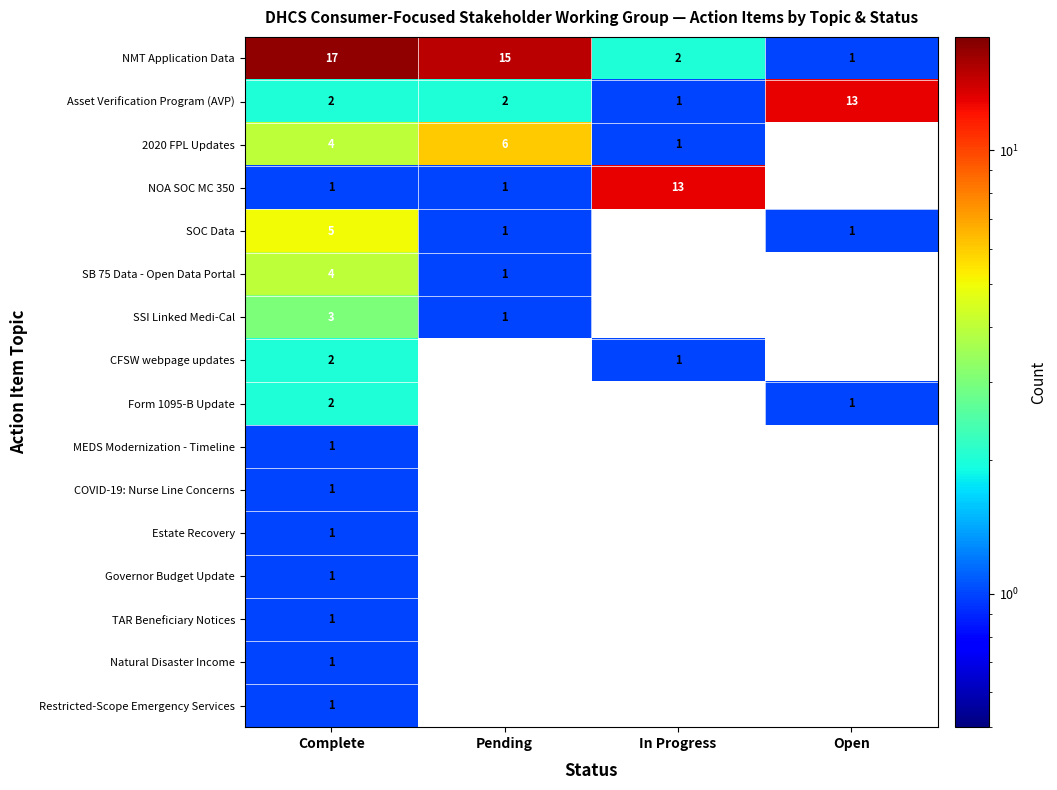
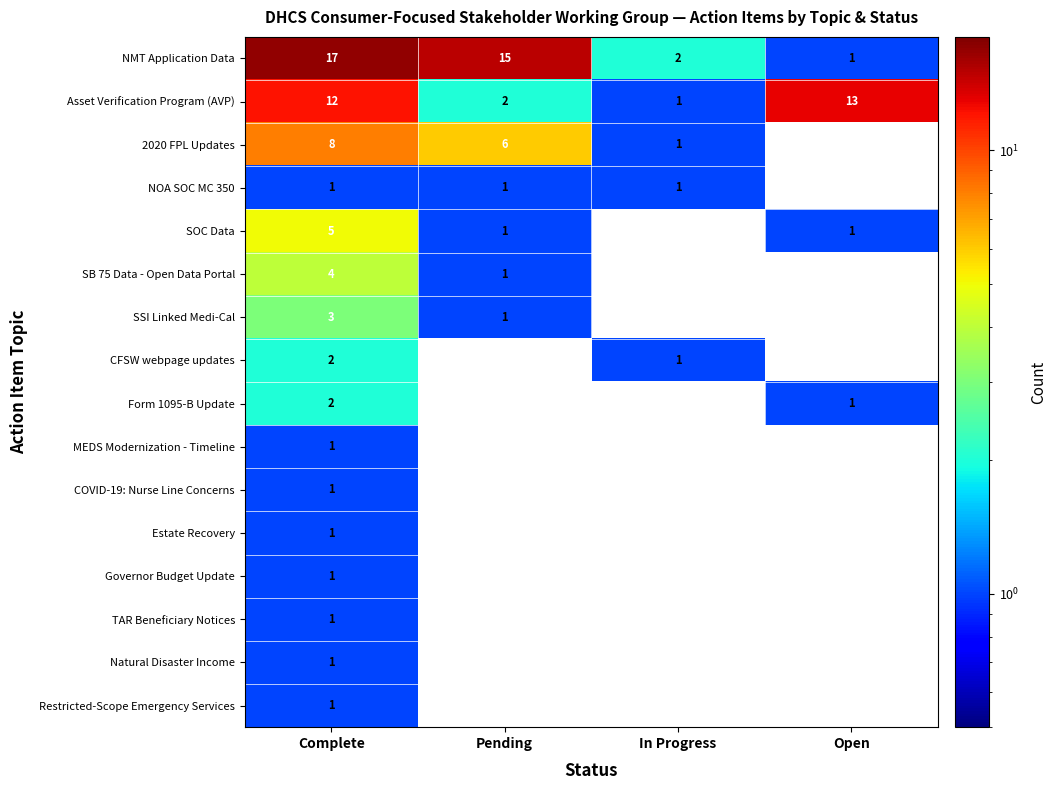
Asset Verification Program (AVP), Complete: 2 -> 12
2020 FPL Updates, Complete: 4 -> 8
NOA SOC MC 350, In Progress: 13 -> 1
